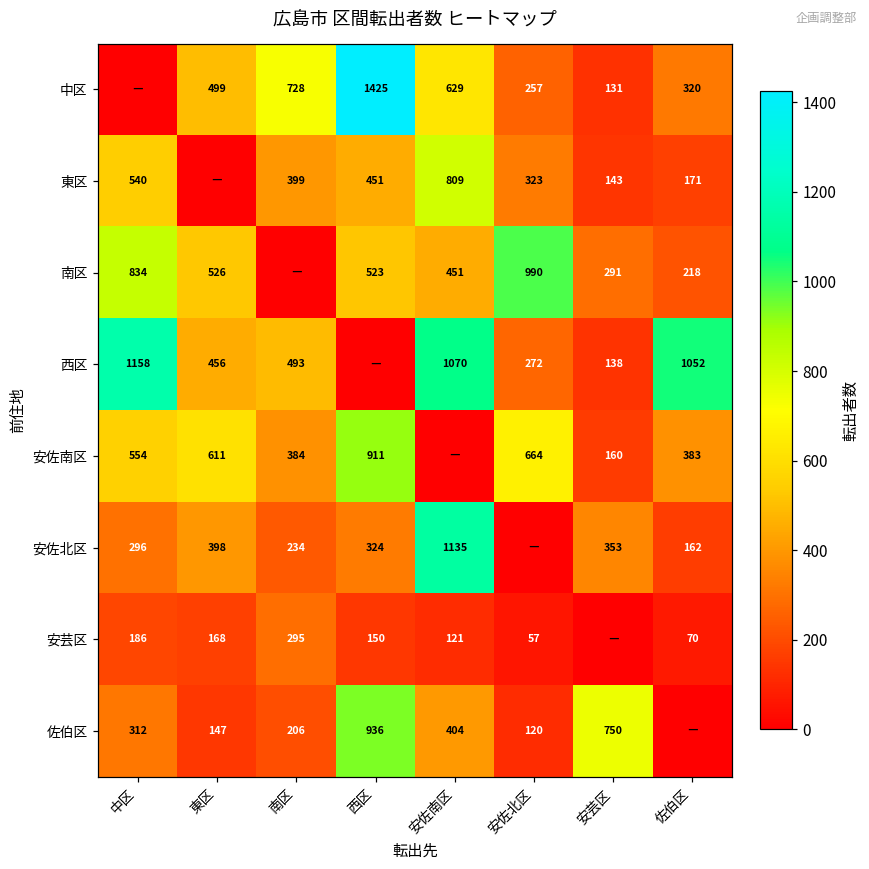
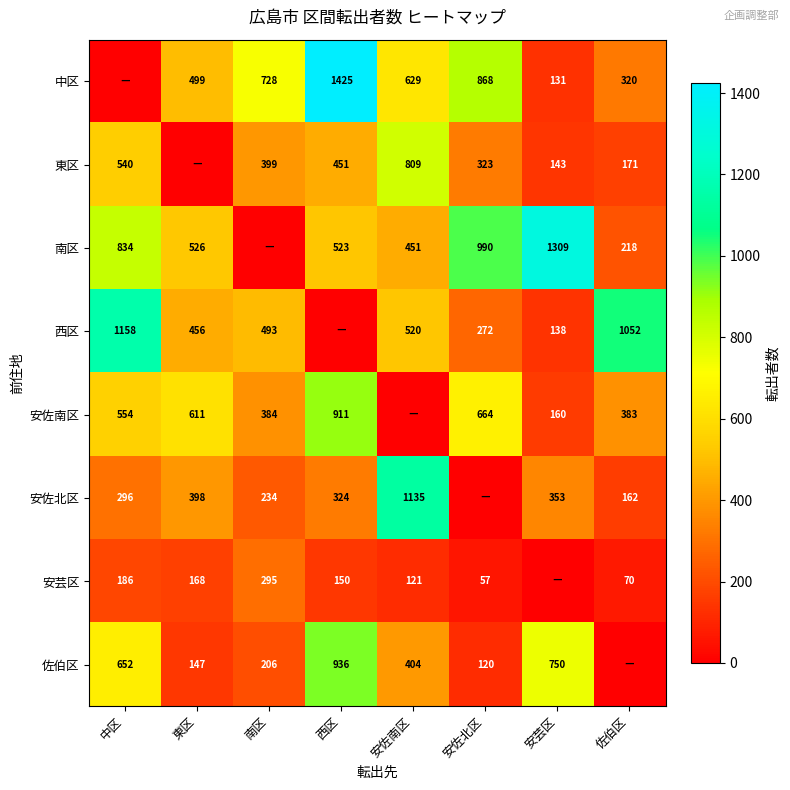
中区, 安佐北区: 257 -> 868
南区, 安芸区: 291 -> 1309
西区, 安佐南区: 1070 -> 520
佐伯区, 中区: 312 -> 652
